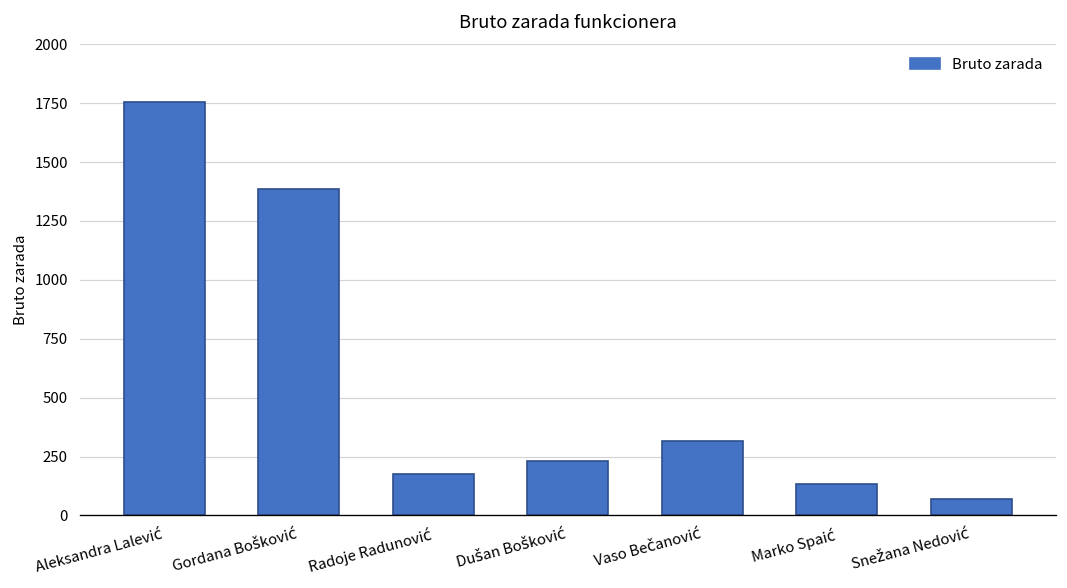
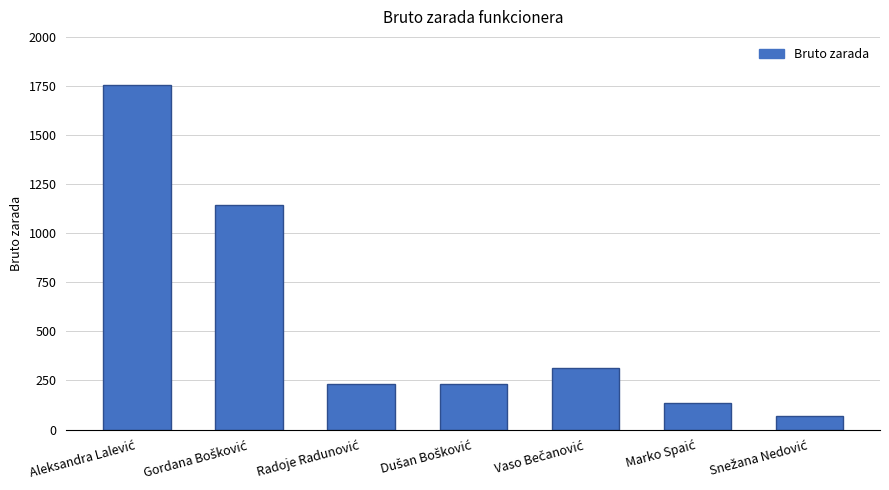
Gordana Bošković: 1380 -> 1150
Radoje Radunović: 180 -> 230
